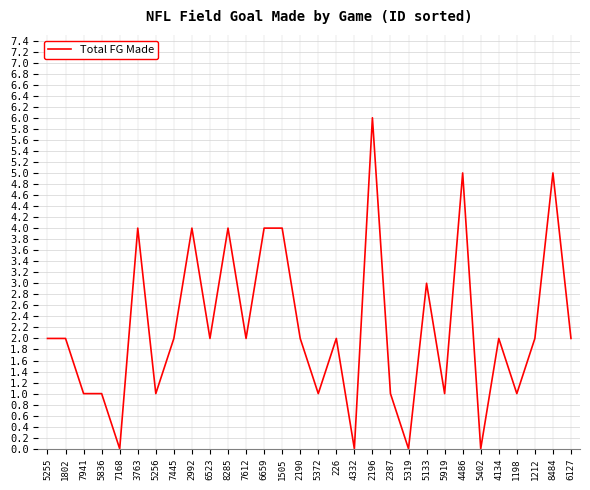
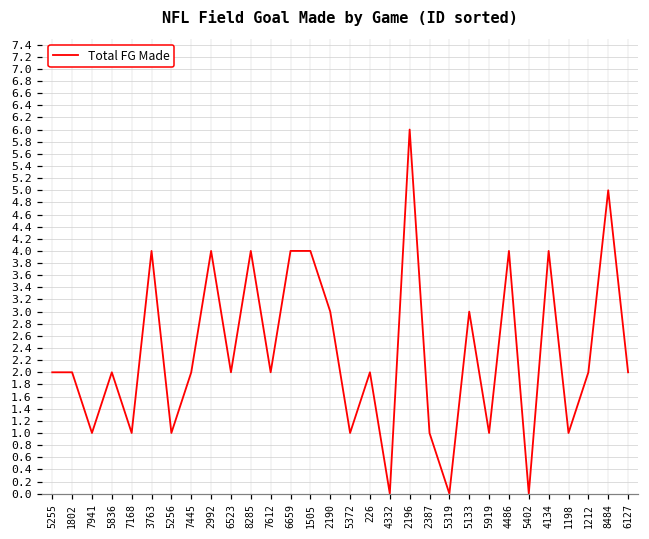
5836: 1 -> 2
7168: 0 -> 1
2190: 2 -> 3
4486: 5 -> 4
4134: 2 -> 4
